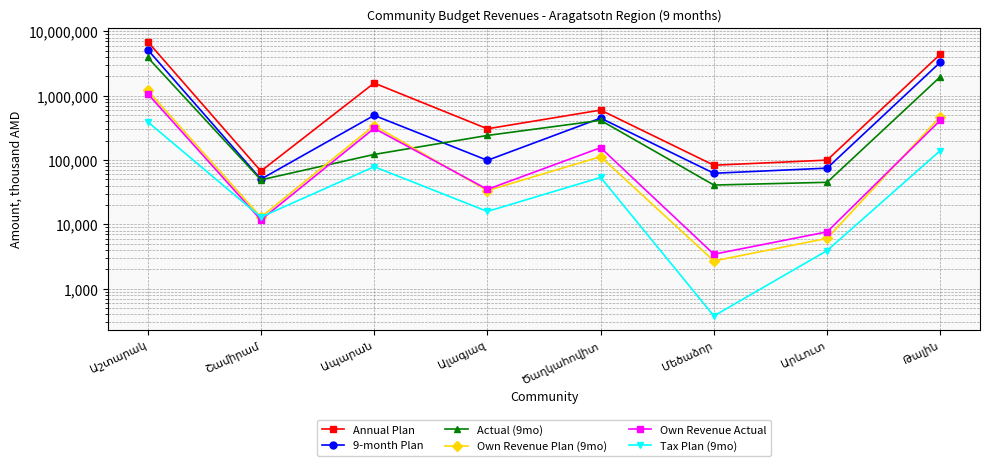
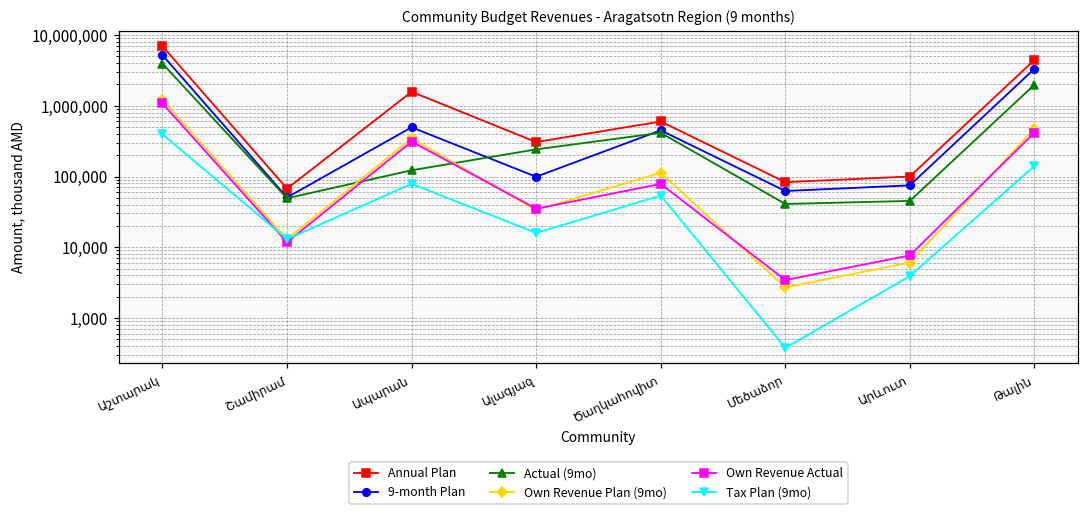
Own Revenue Actual, Ծաղկահովիտ: 160,000 -> 80,000
